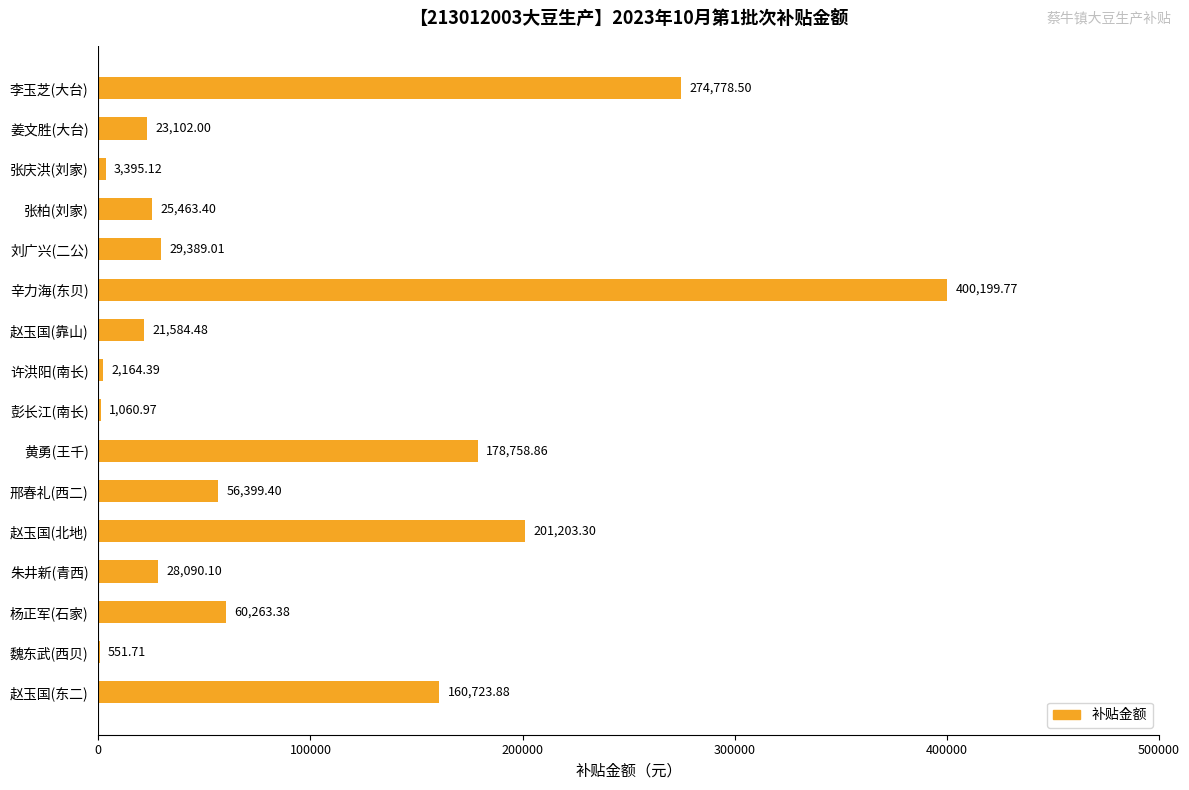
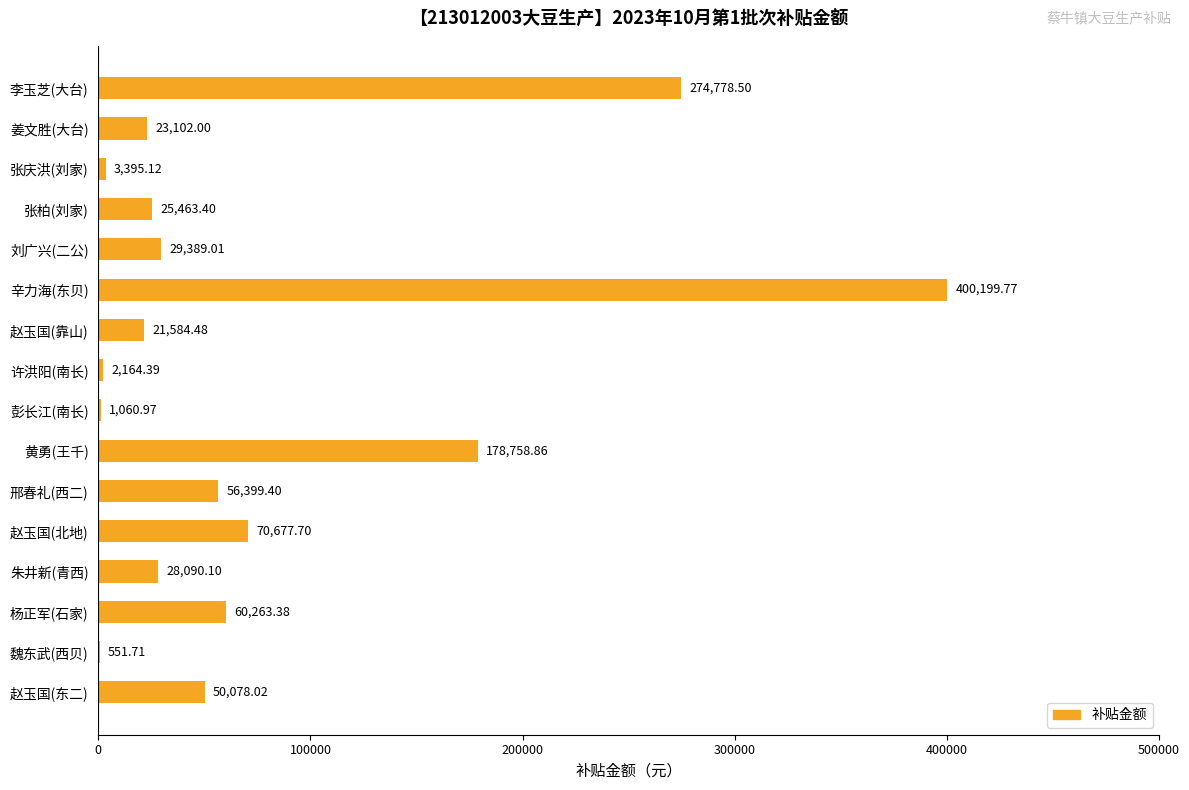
赵玉国(北地): 201,203.30 -> 70,677.70
赵玉国(东二): 160,723.88 -> 50,078.02
